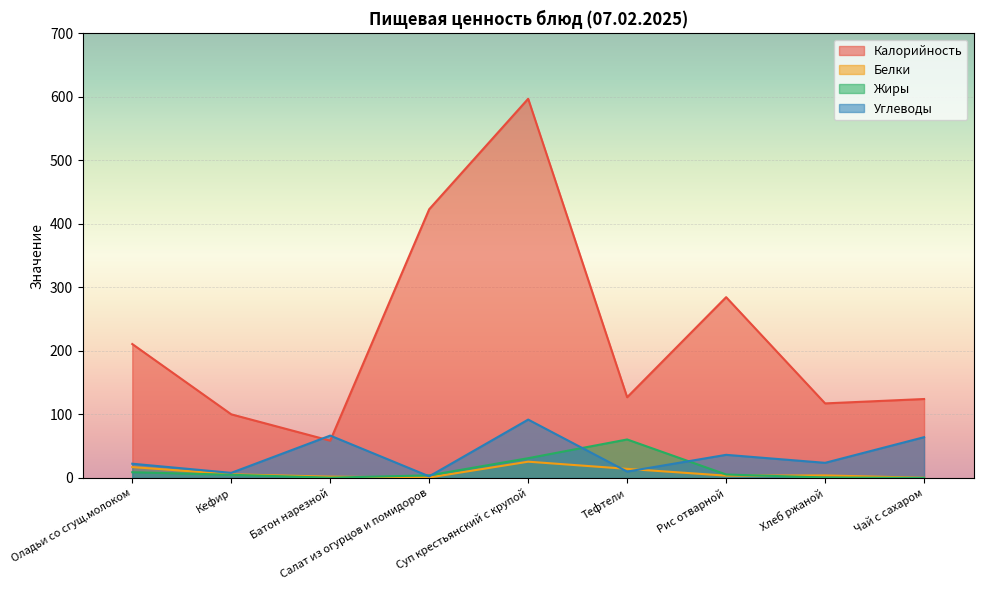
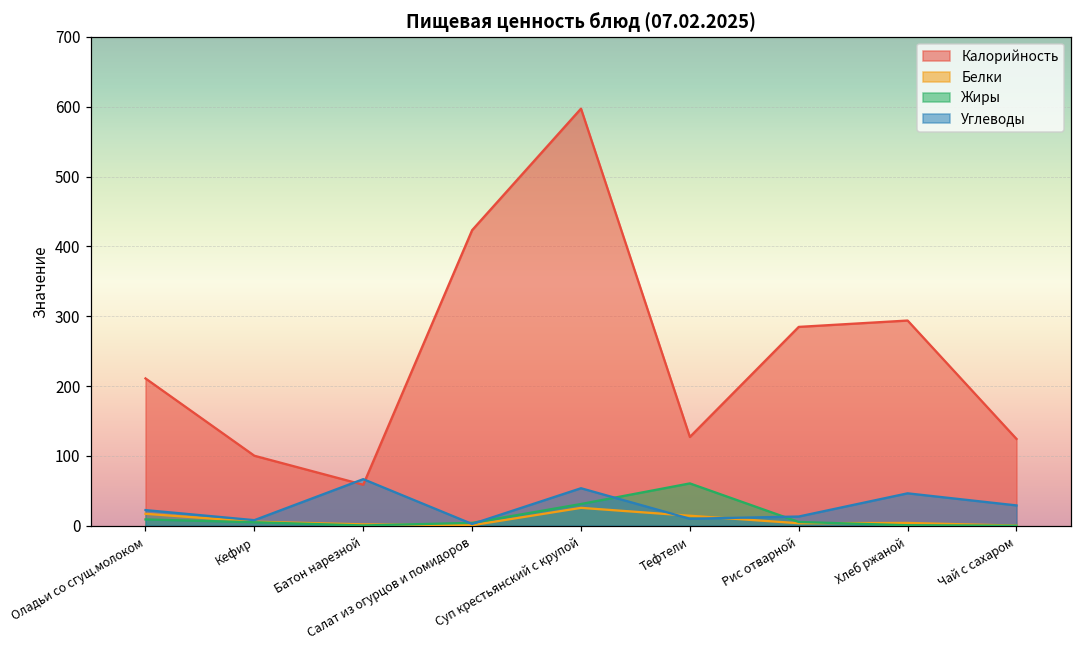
Углеводы, Суп крестьянский с крупой: 90 -> 50
Углеводы, Рис отварной: 40 -> 10
Калорийность, Хлеб ржаной: 120 -> 290
Углеводы, Хлеб ржаной: 20 -> 50
Углеводы, Чай с сахаром: 60 -> 30
